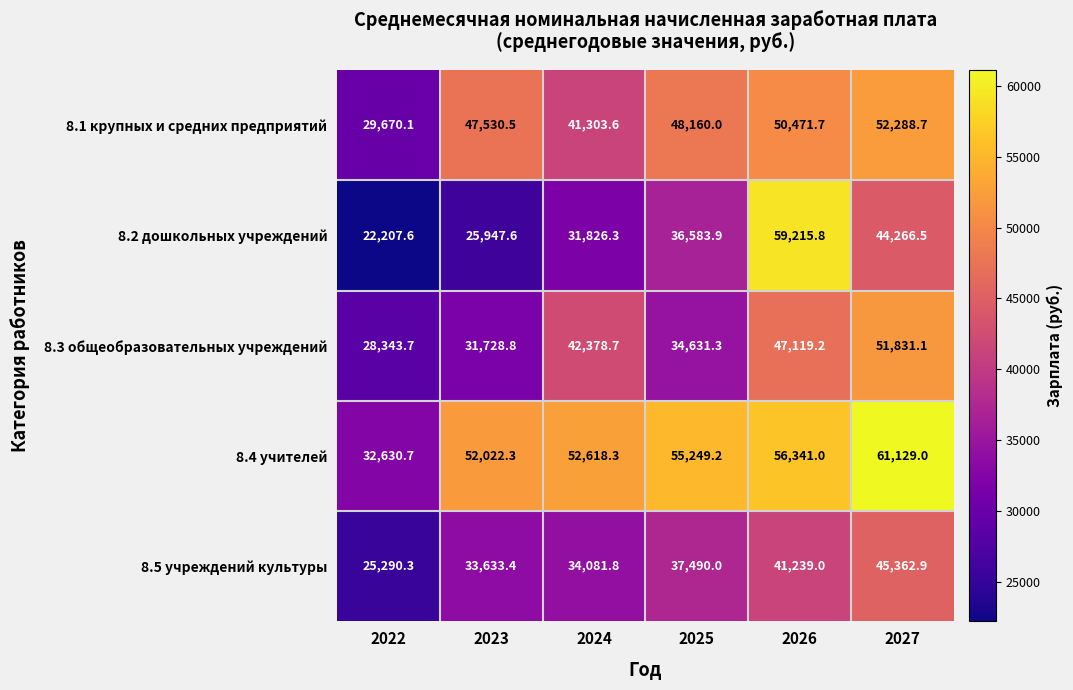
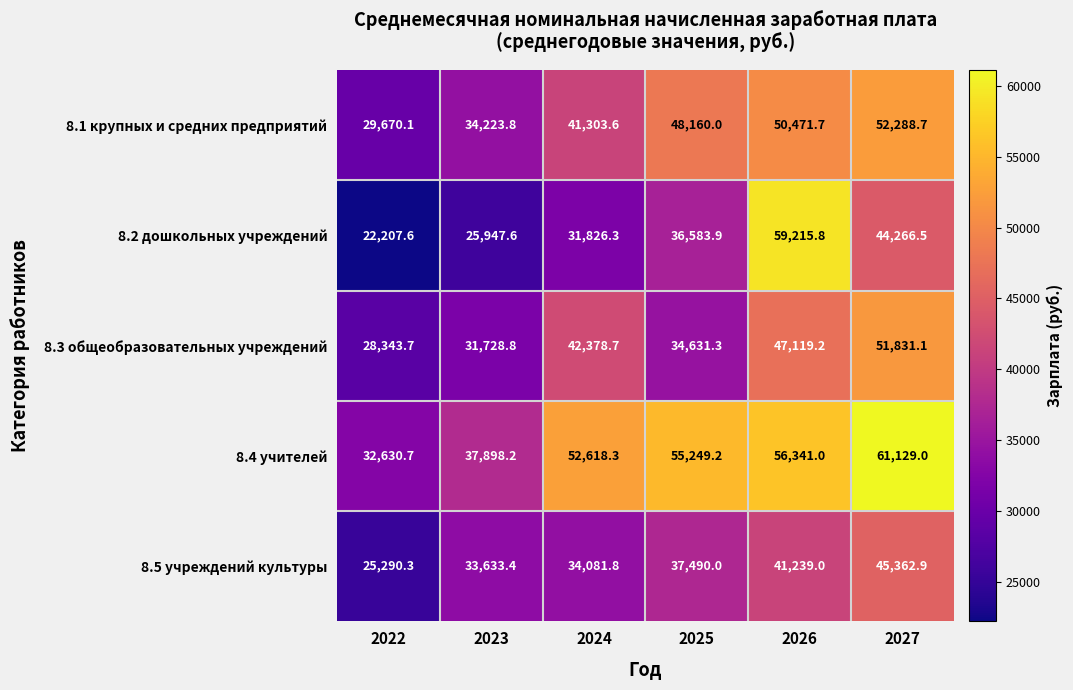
8.1 крупных и средних предприятий, 2023: 47,530.5 -> 34,223.8
8.4 учителей, 2023: 52,022.3 -> 37,898.2
